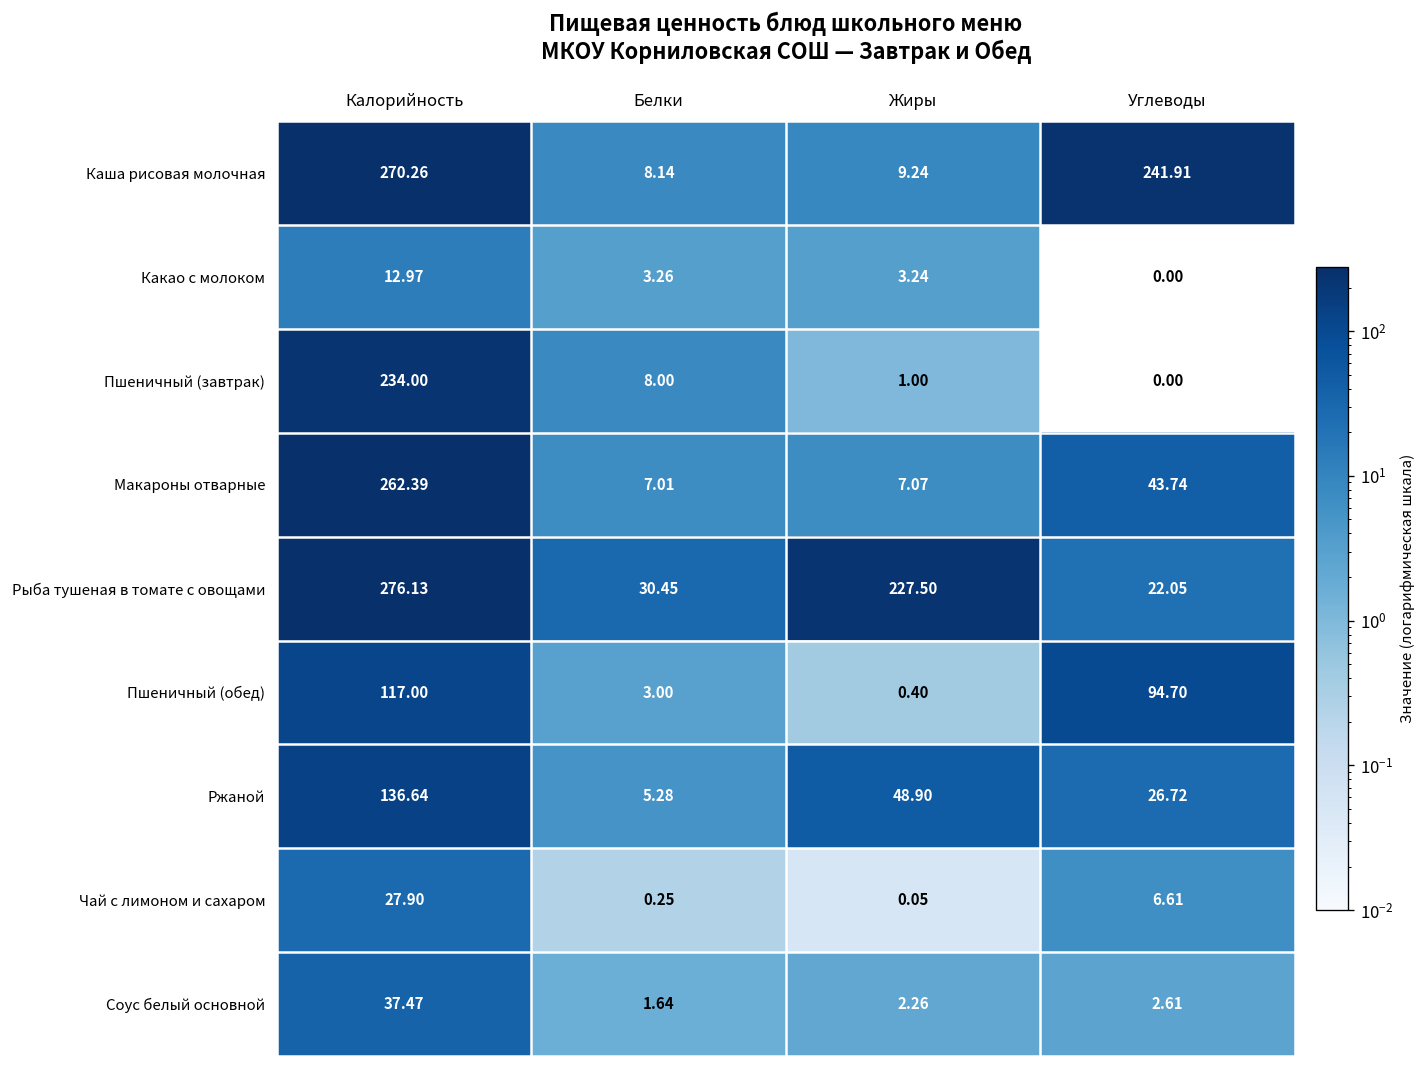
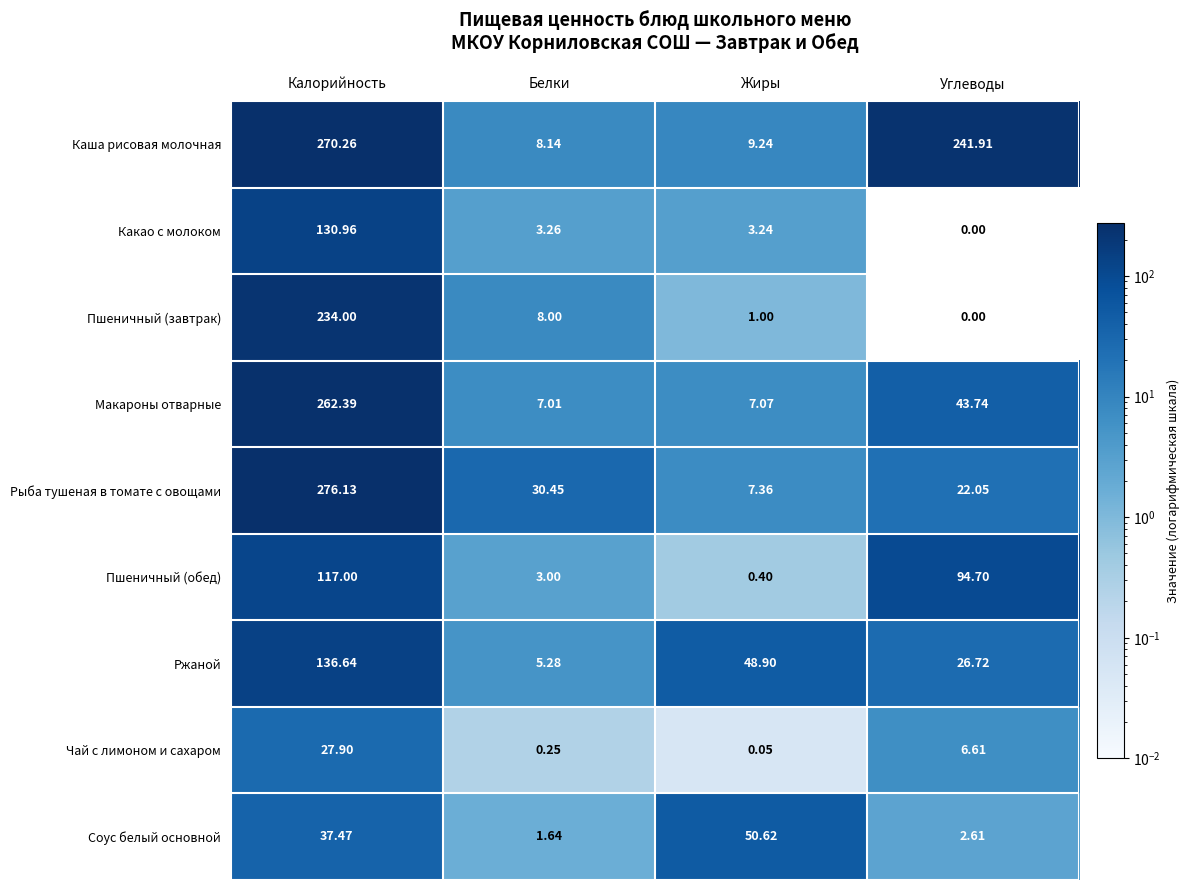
Какао с молоком, Калорийность: 12.97 -> 130.96
Рыба тушеная в томате с овощами, Жиры: 227.50 -> 7.36
Соус белый основной, Жиры: 2.26 -> 50.62
